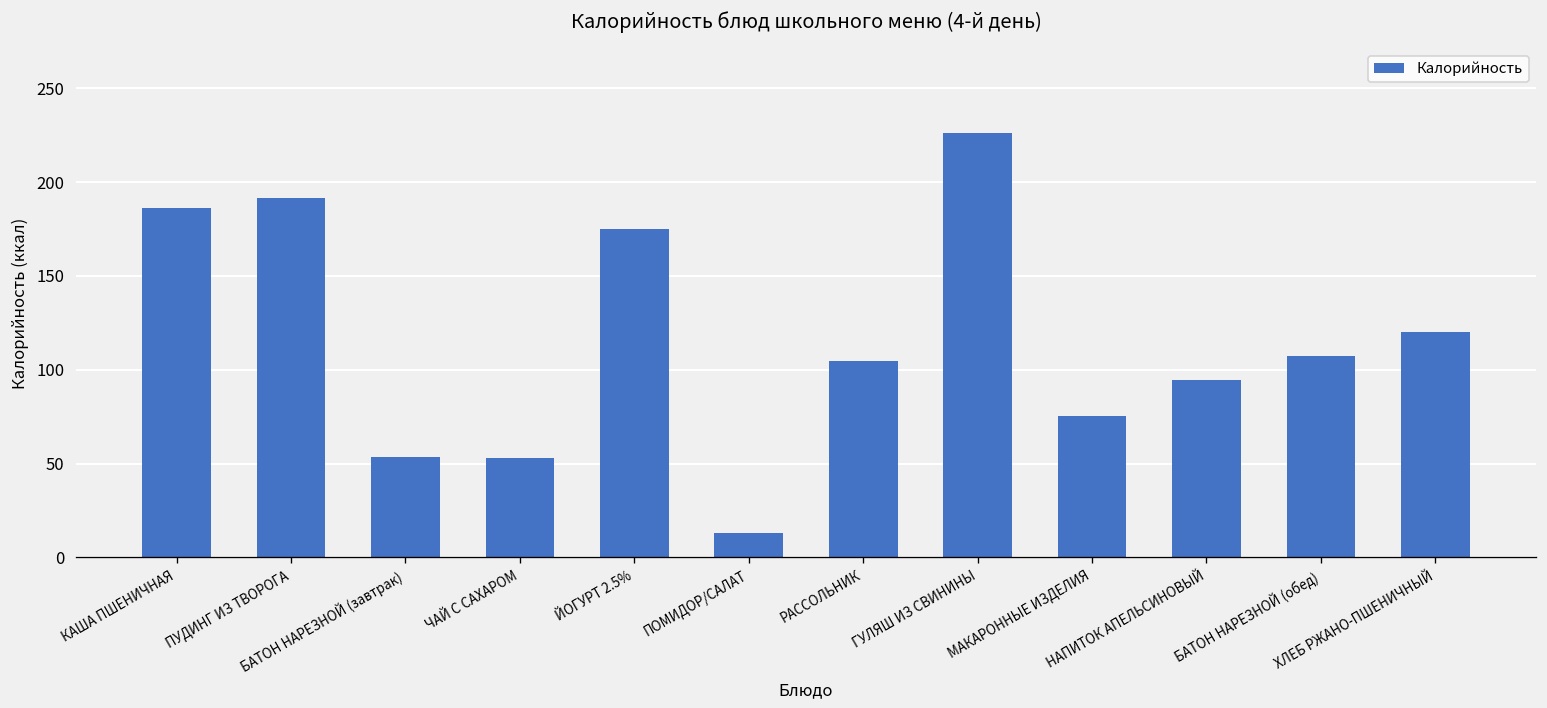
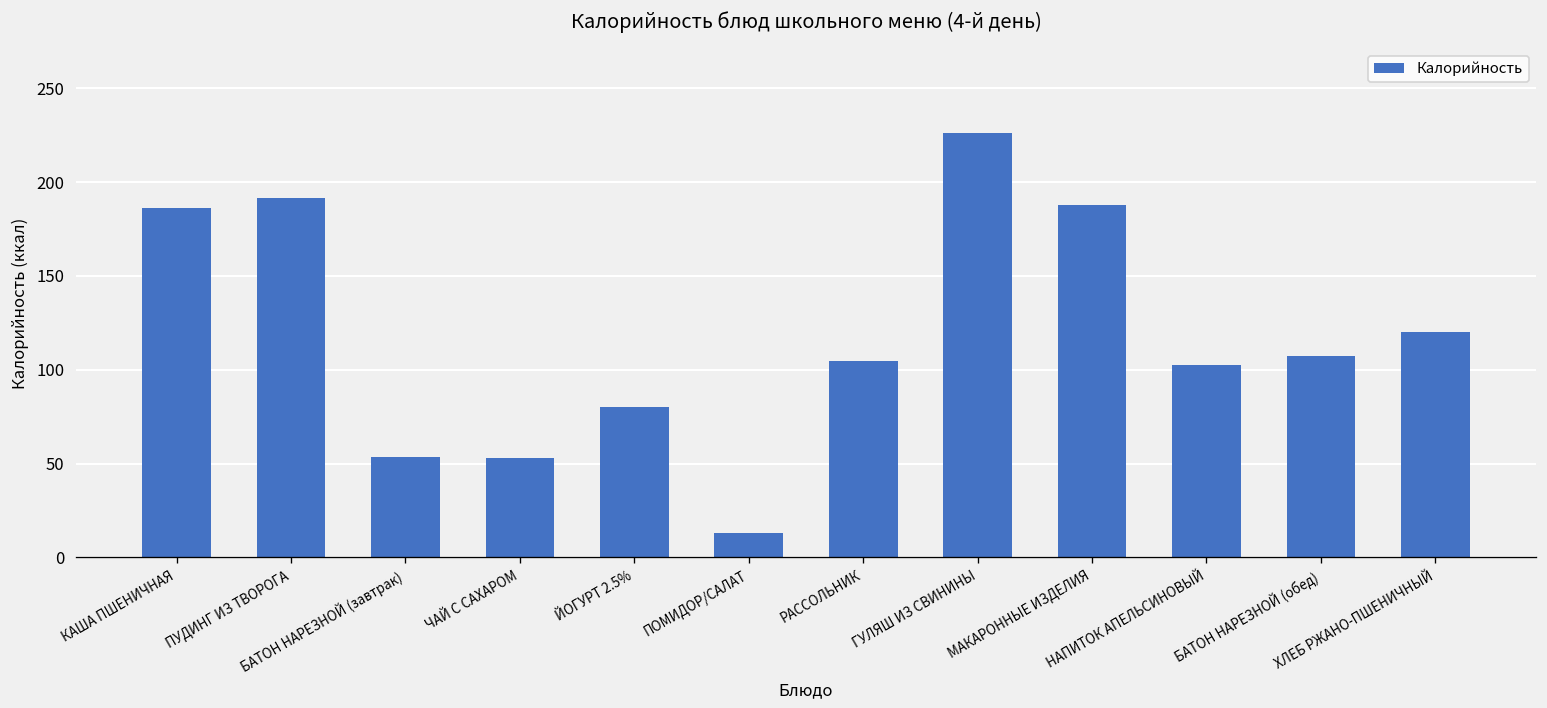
ЙОГУРТ 2.5%: 175 -> 80
МАКАРОННЫЕ ИЗДЕЛИЯ: 76 -> 188
НАПИТОК АПЕЛЬСИНОВЫЙ: 95 -> 102
